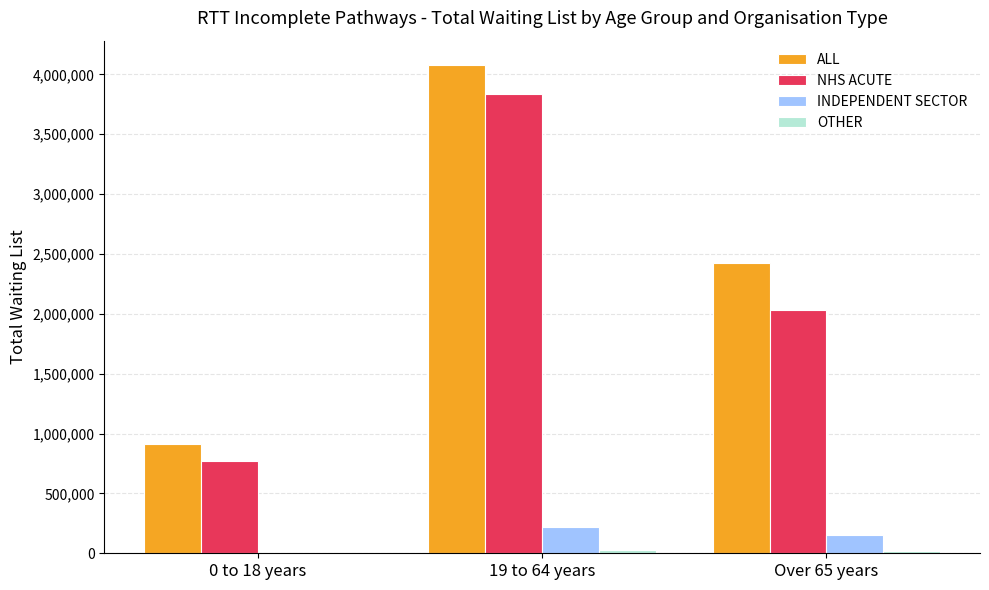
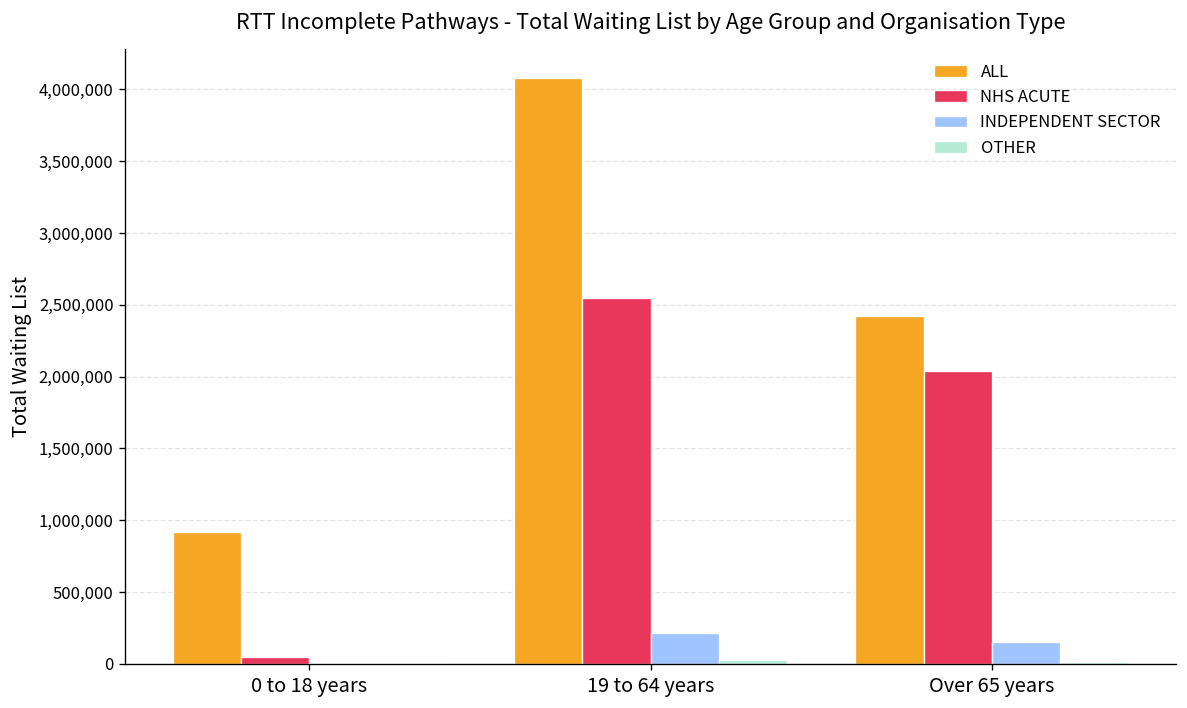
NHS ACUTE, 0 to 18 years: 770,000 -> 50,000
NHS ACUTE, 19 to 64 years: 3,830,000 -> 2,550,000
